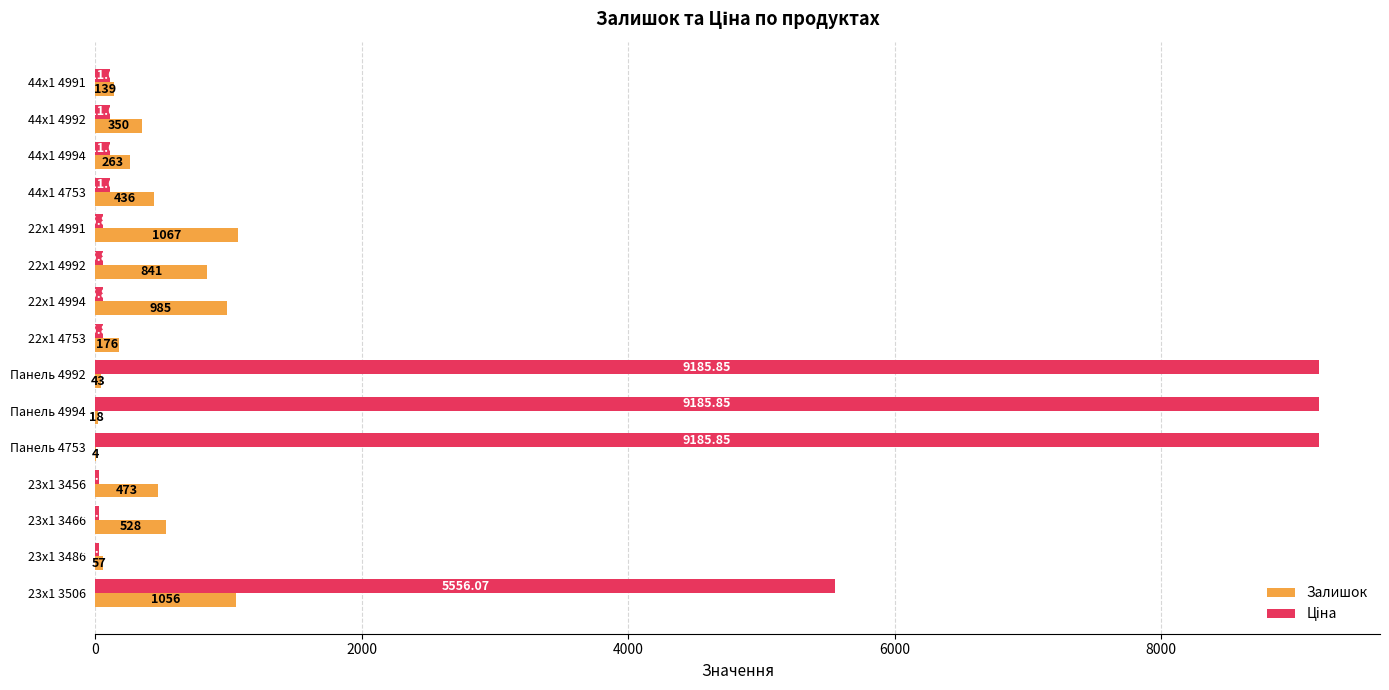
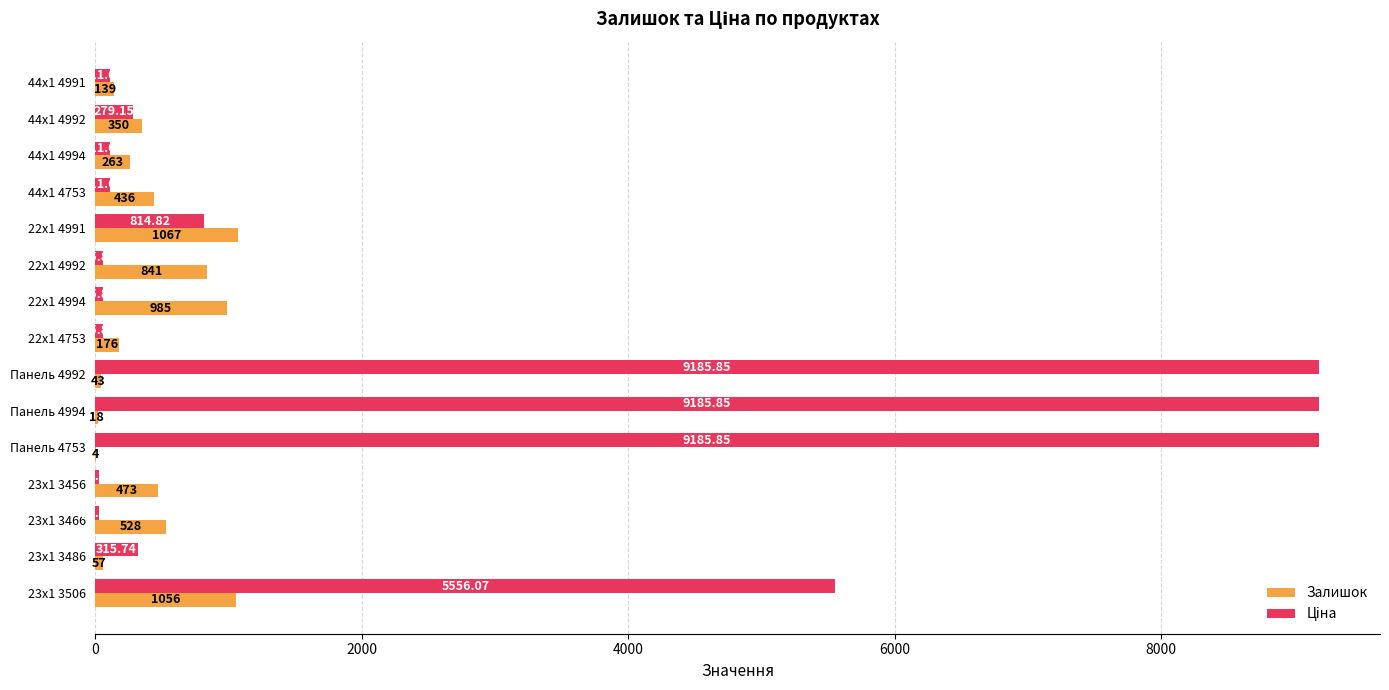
Ціна, 44x1 4992: 110 -> 280
Ціна, 22x1 4991: 60 -> 810
Ціна, 23x1 3486: 30 -> 320
